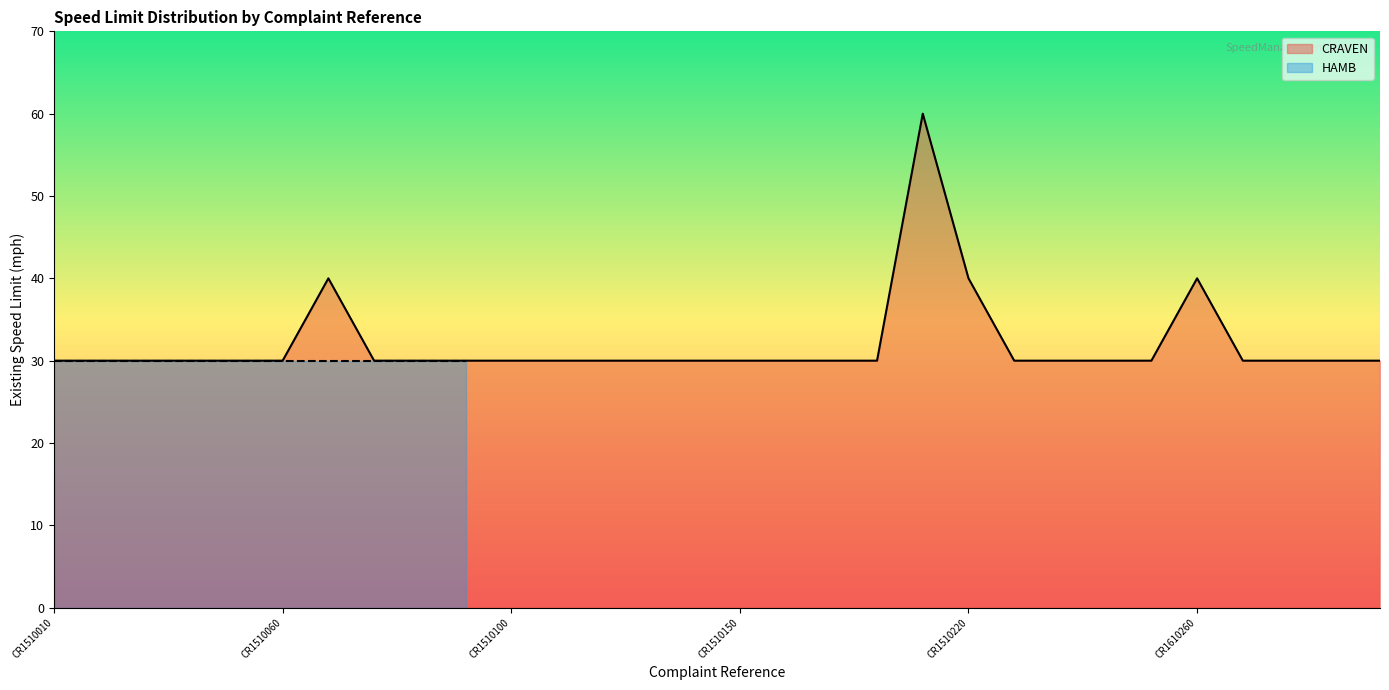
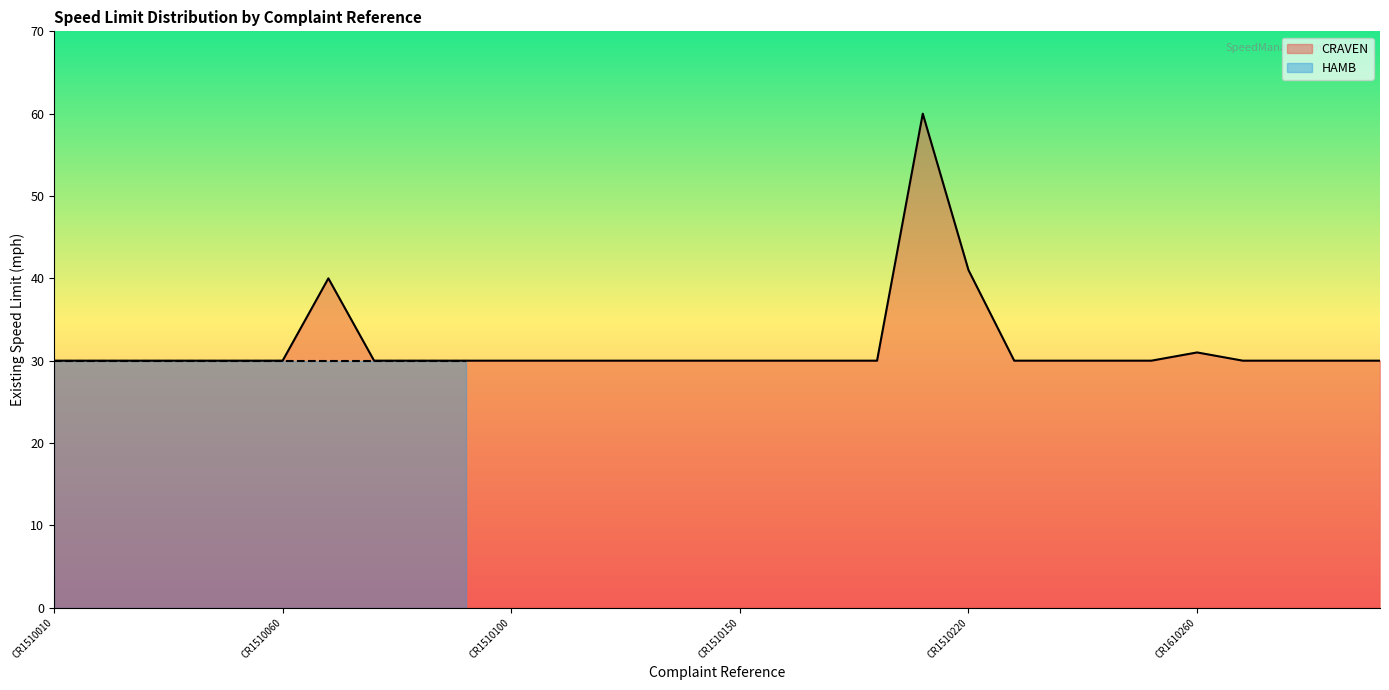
CRAVEN, CR1510220: 40 -> 41
CRAVEN, CR1610260: 40 -> 31
